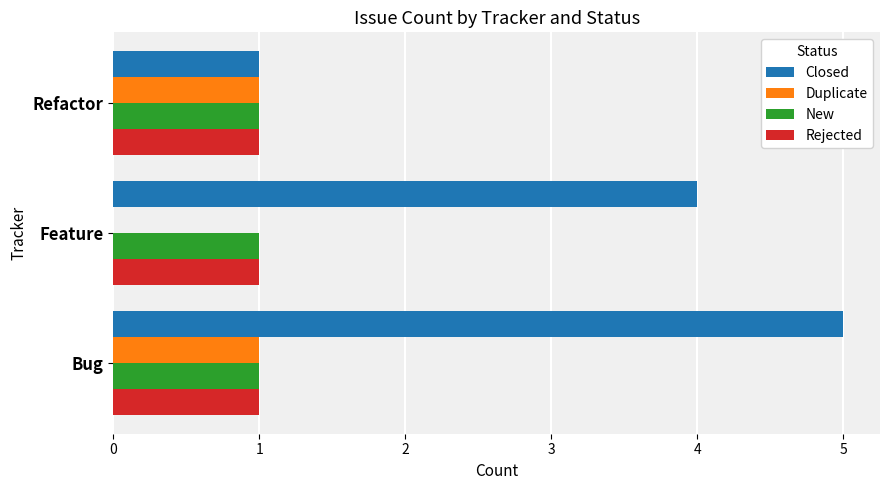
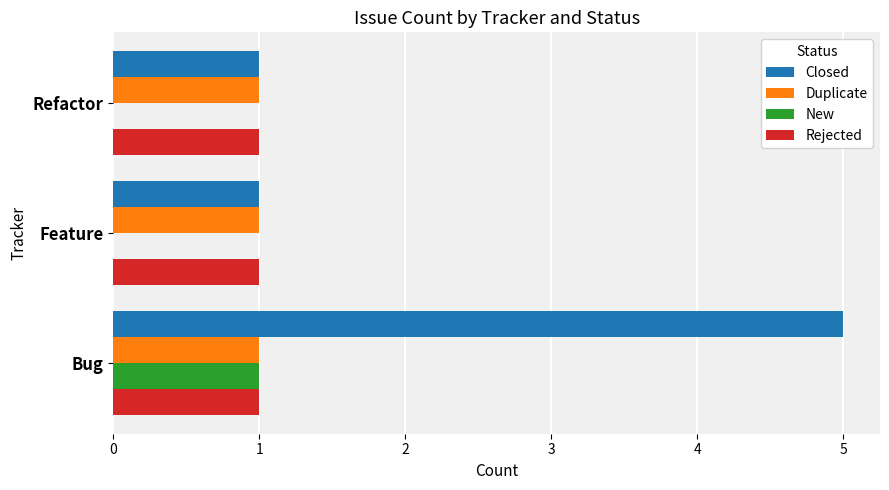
New, Refactor: 1 -> 0
Closed, Feature: 4 -> 1
Duplicate, Feature: 0 -> 1
New, Feature: 1 -> 0
